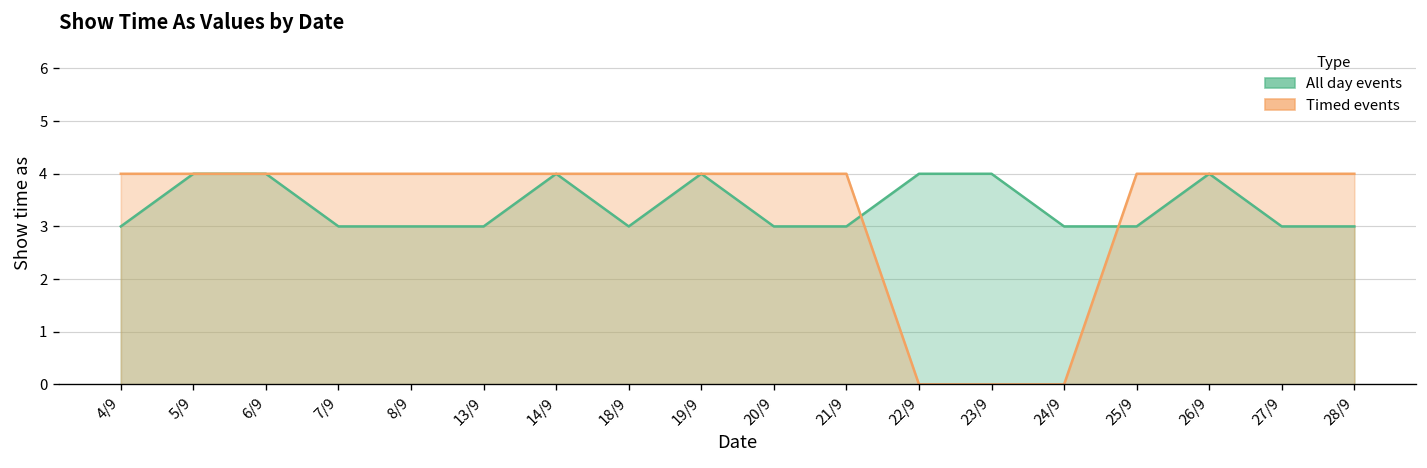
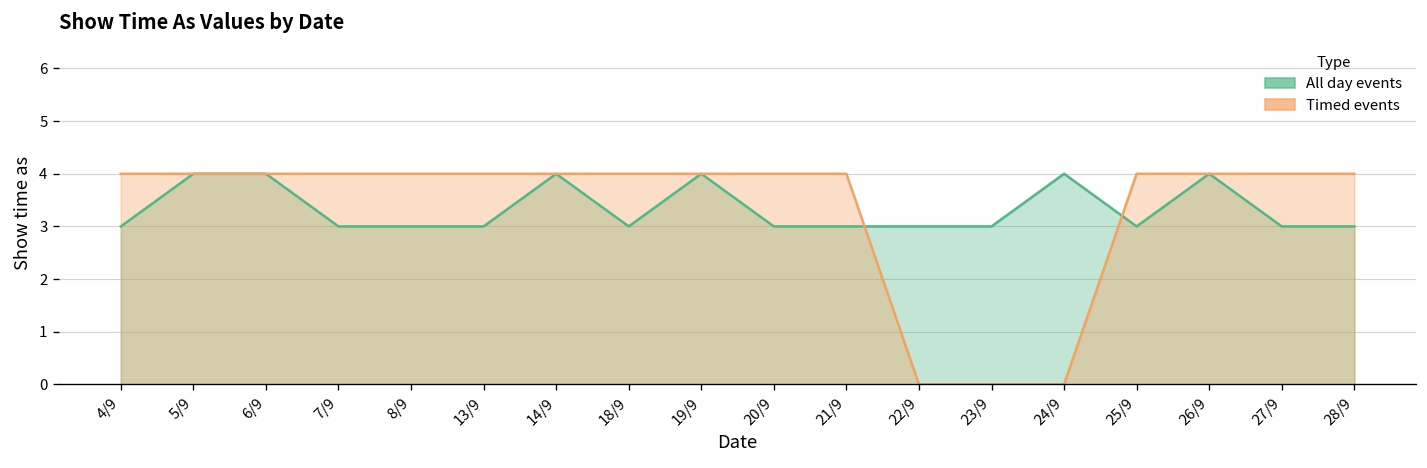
All day events, 22/9: 4 -> 3
All day events, 23/9: 4 -> 3
All day events, 24/9: 3 -> 4
